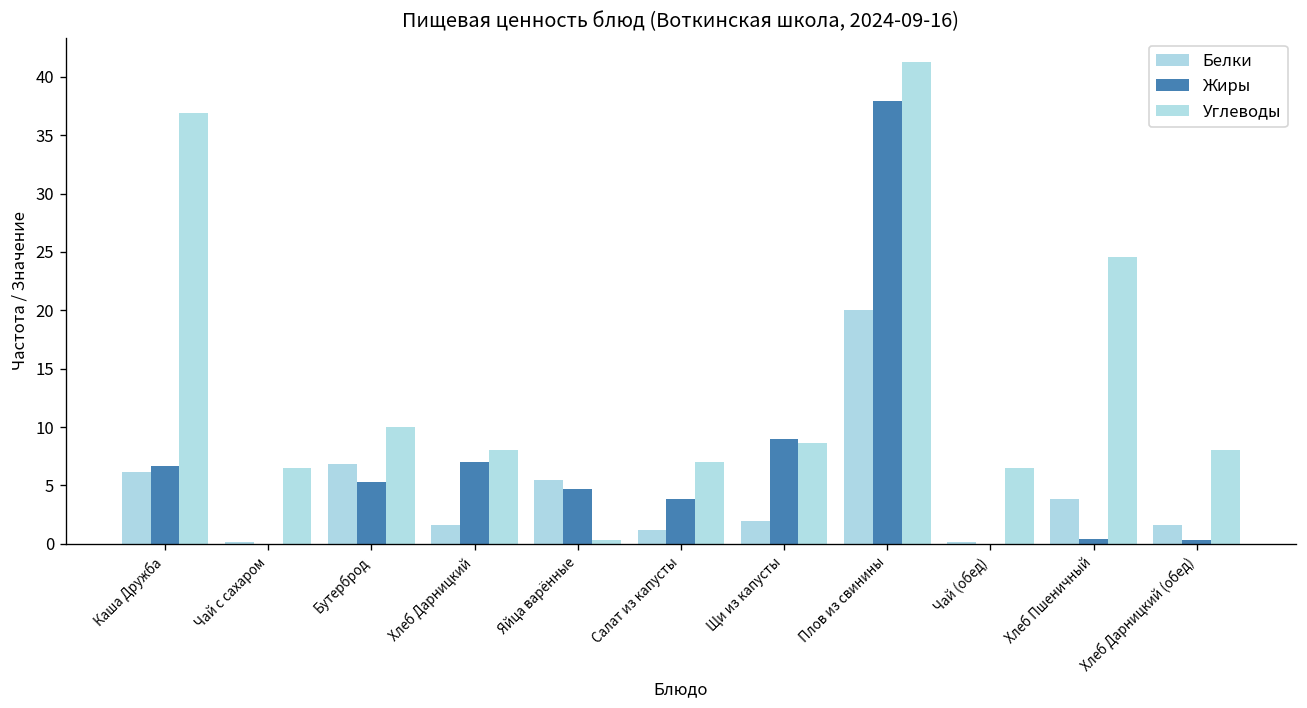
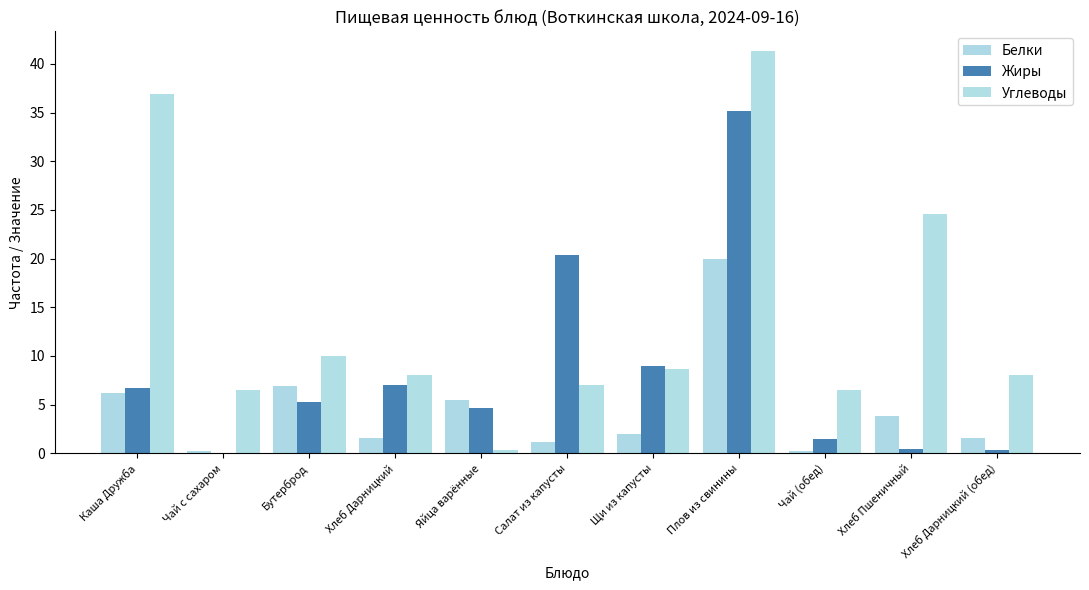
Жиры, Салат из капусты: 4 -> 20
Жиры, Плов из свинины: 38 -> 35
Жиры, Чай (обед): 0 -> 1
